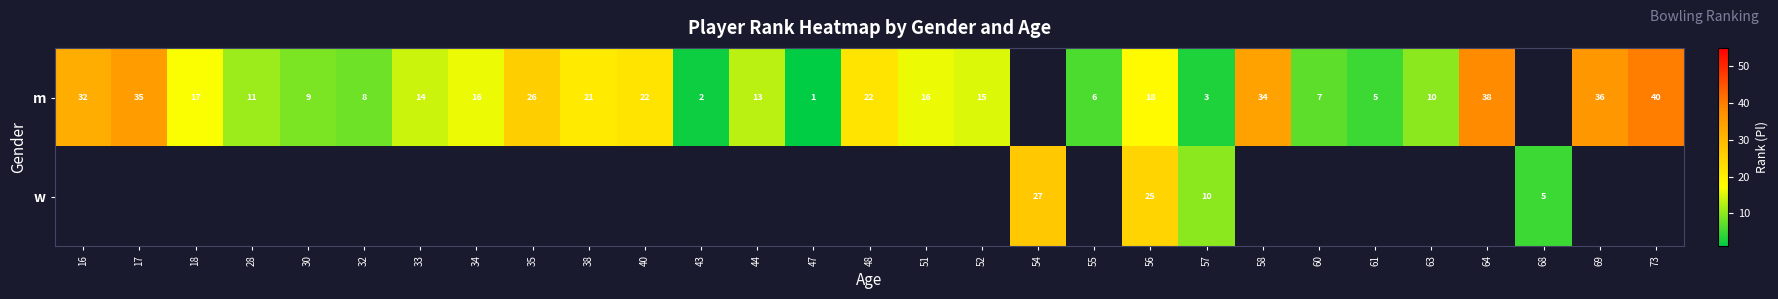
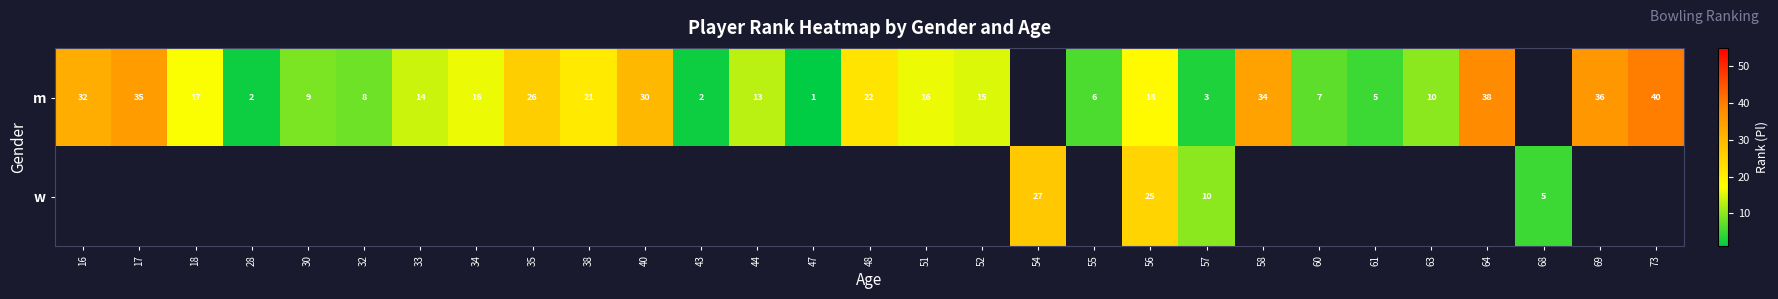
m, 28: 11 -> 2
m, 40: 22 -> 30
